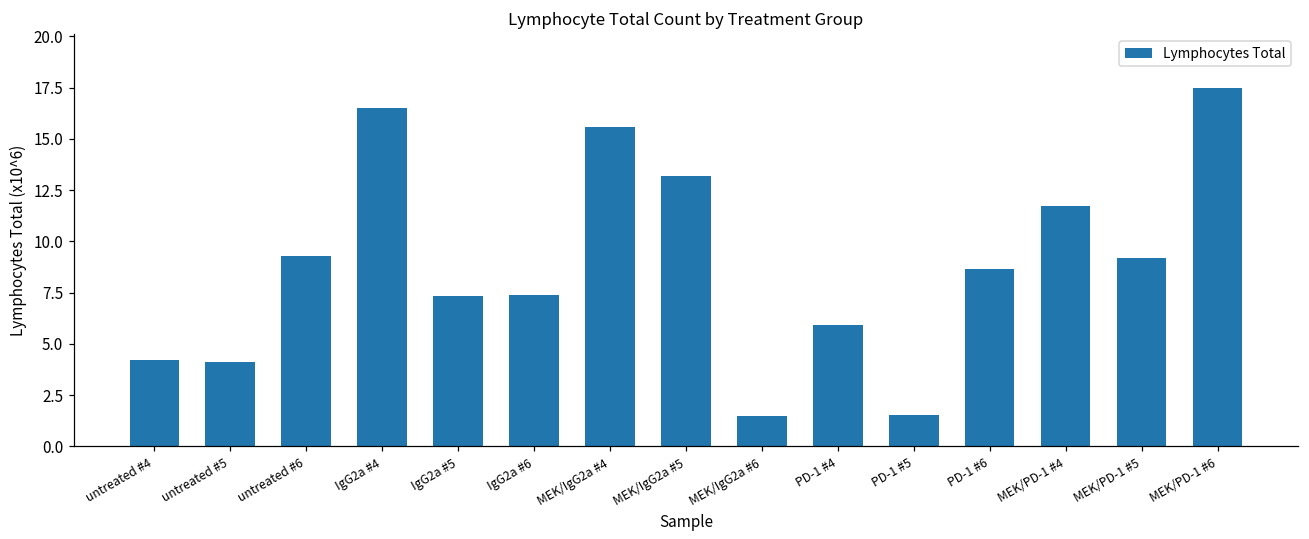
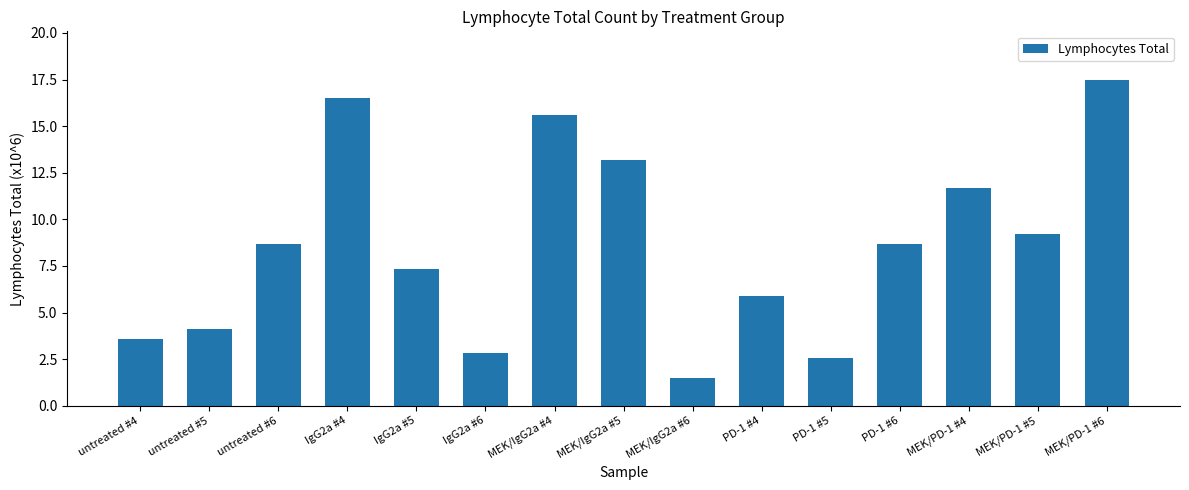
untreated #4: 4.2 -> 3.6
untreated #6: 9.3 -> 8.7
IgG2a #6: 7.4 -> 2.8
PD-1 #5: 1.5 -> 2.5
